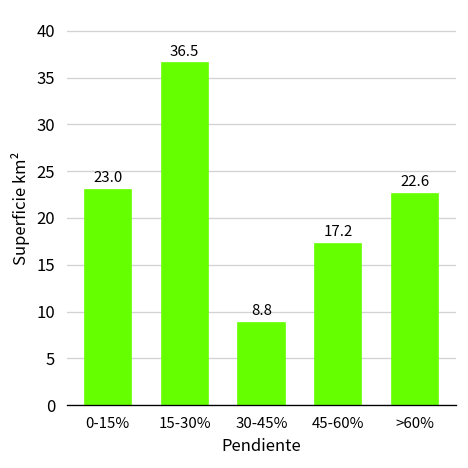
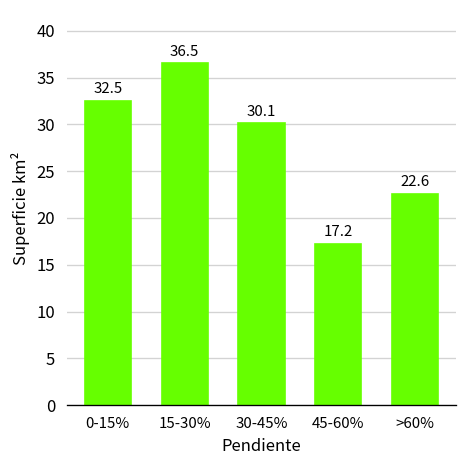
0-15%: 23.0 -> 32.5
30-45%: 8.8 -> 30.1
